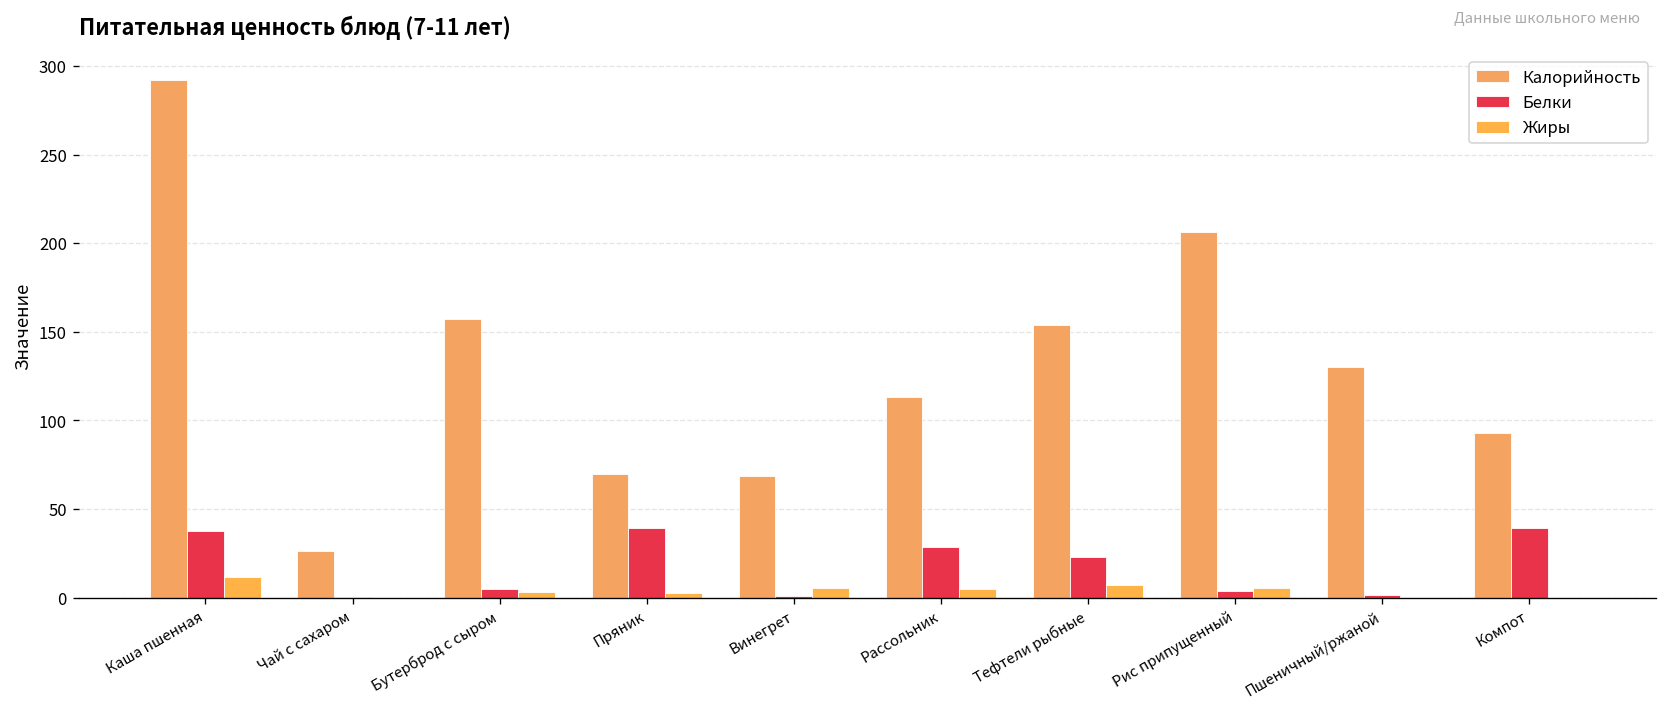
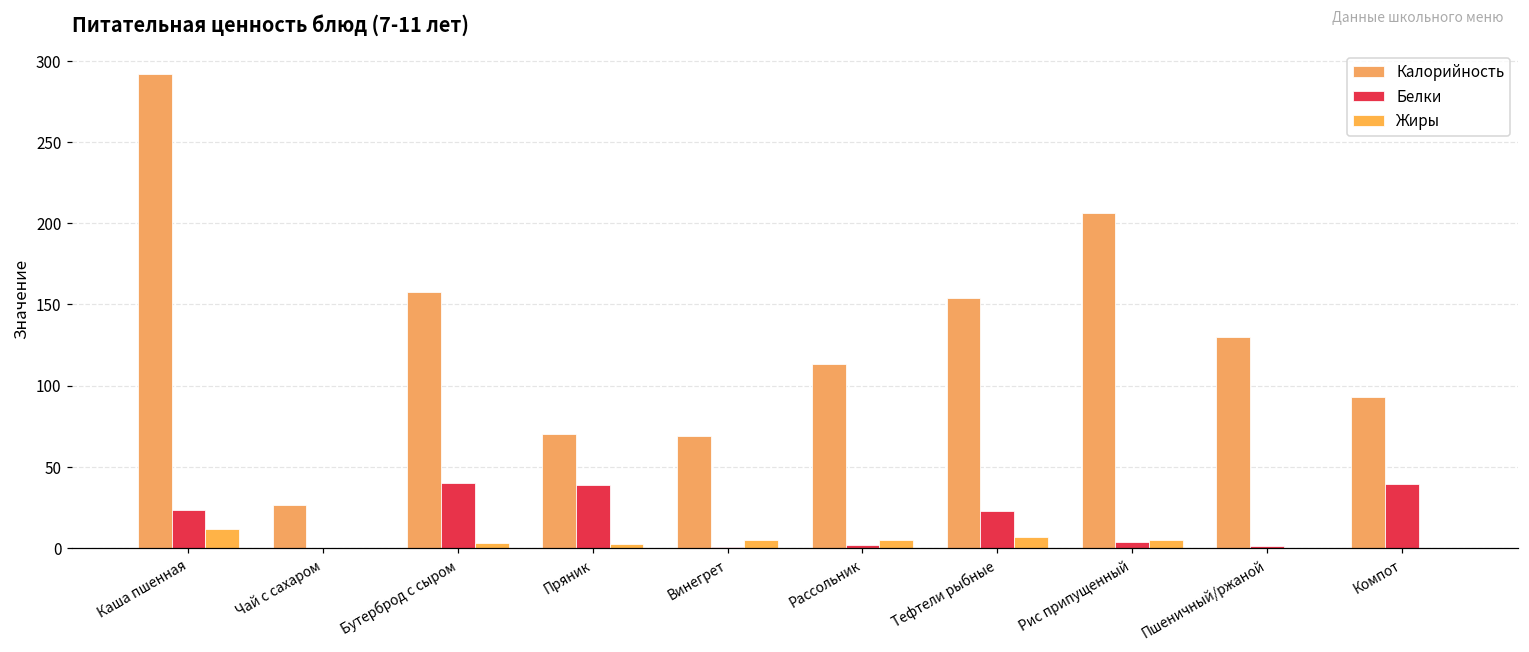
Белки, Каша пшенная: 38 -> 23
Белки, Бутерброд с сыром: 5 -> 40
Белки, Рассольник: 28 -> 2
